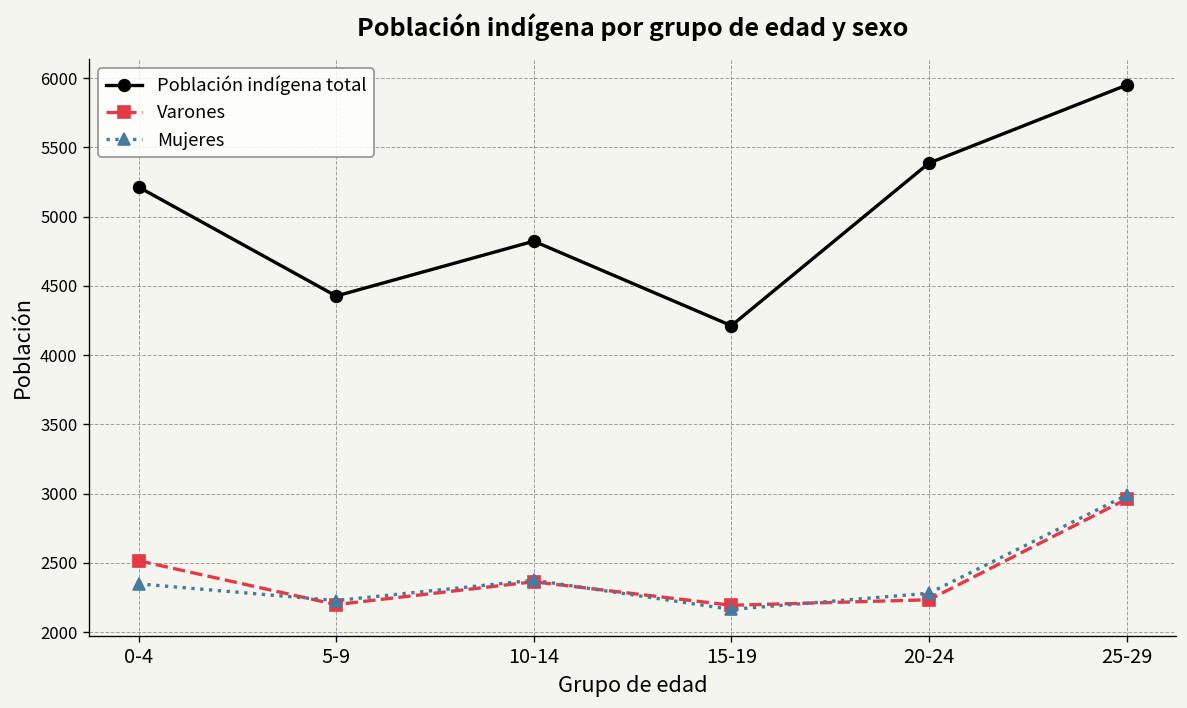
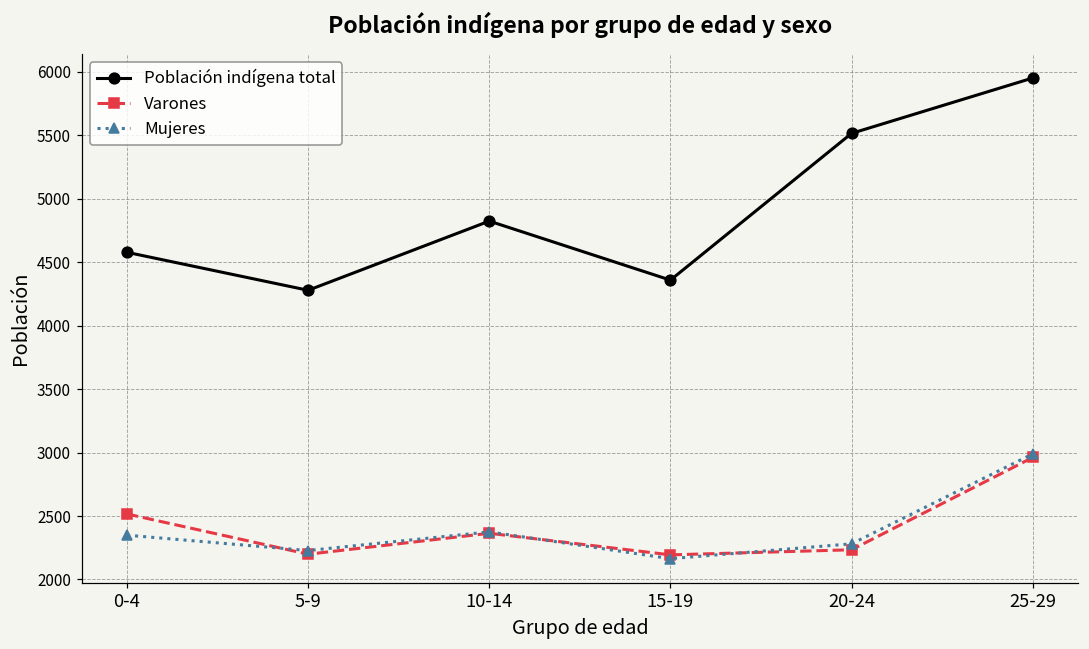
Población indígena total, 0-4: 5210 -> 4580
Población indígena total, 5-9: 4430 -> 4280
Población indígena total, 15-19: 4210 -> 4360
Población indígena total, 20-24: 5390 -> 5510
